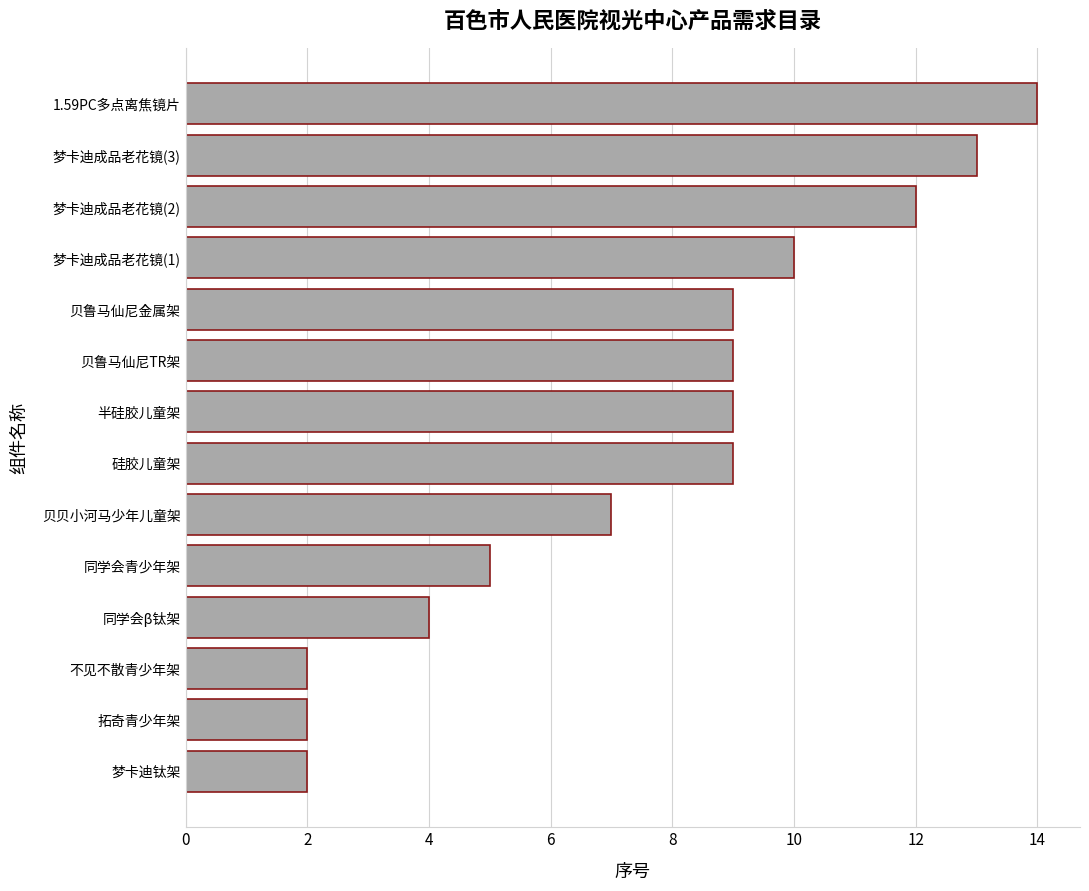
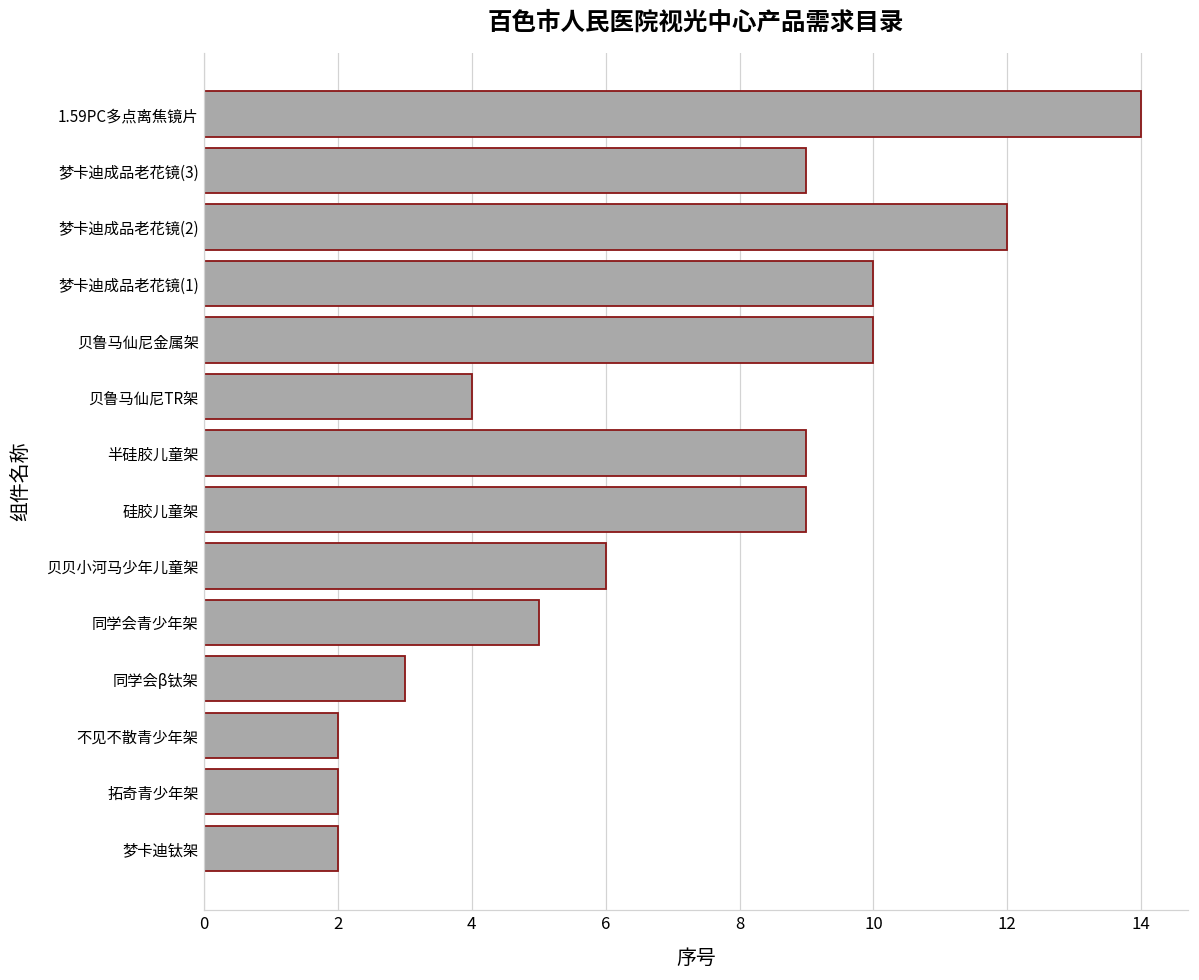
梦卡迪成品老花镜(3): 13 -> 9
贝鲁马仙尼金属架: 9 -> 10
贝鲁马仙尼TR架: 9 -> 4
贝贝小河马少年儿童架: 7 -> 6
同学会β钛架: 4 -> 3
